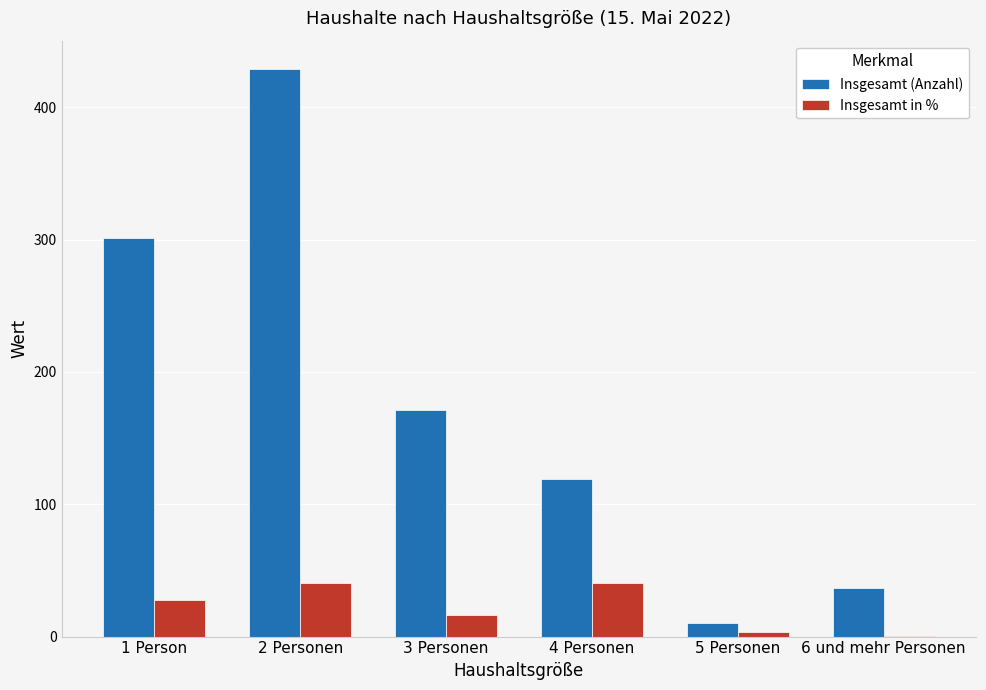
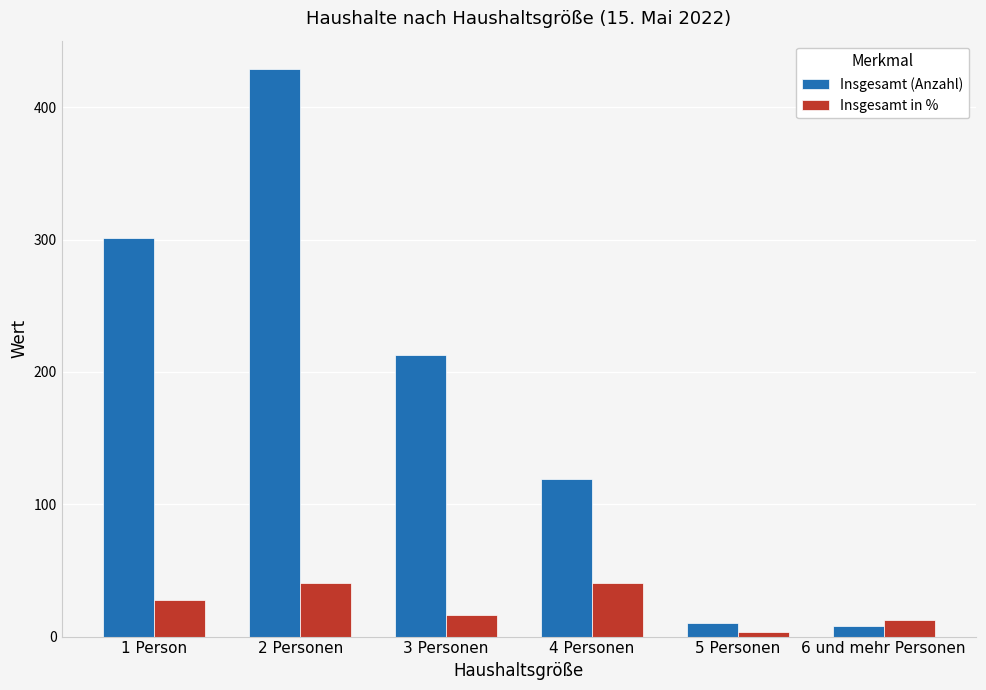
Insgesamt (Anzahl), 3 Personen: 171 -> 213
Insgesamt (Anzahl), 6 und mehr Personen: 37 -> 8
Insgesamt in %, 6 und mehr Personen: 1 -> 13
